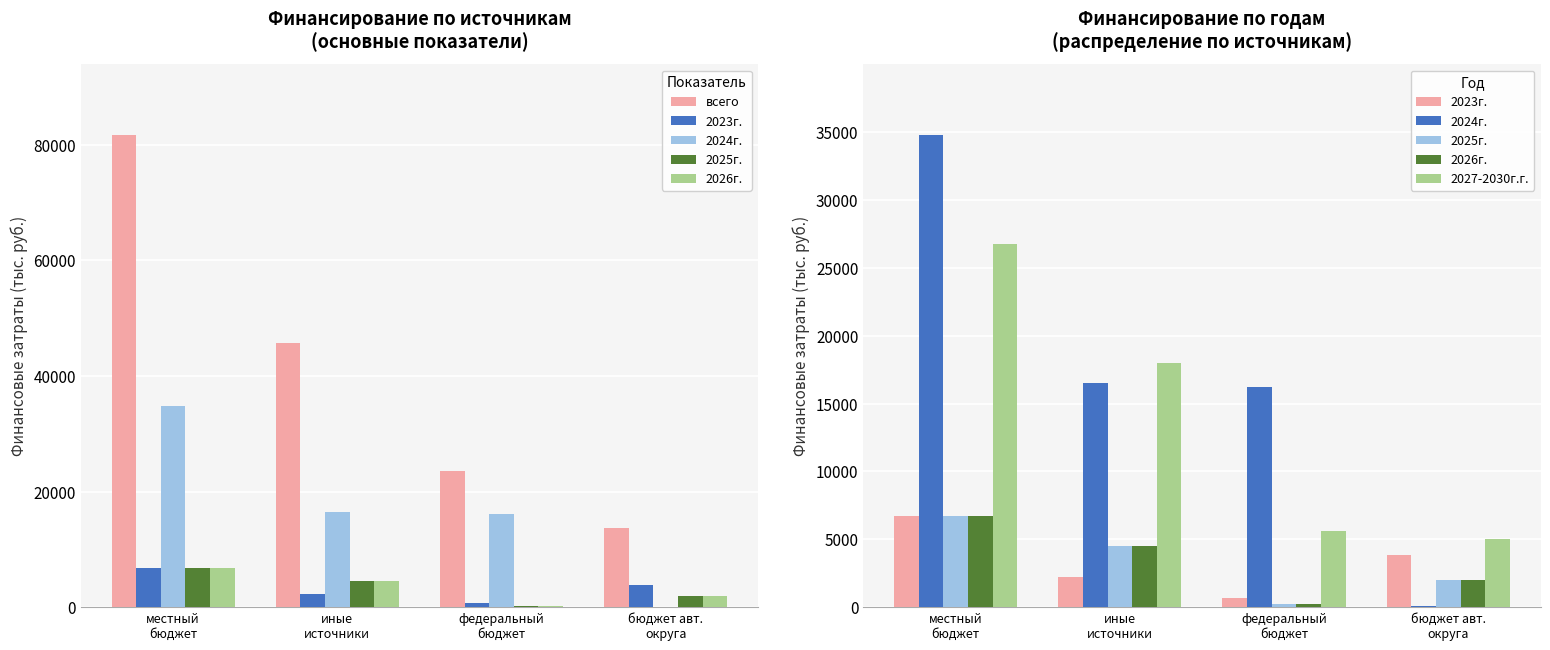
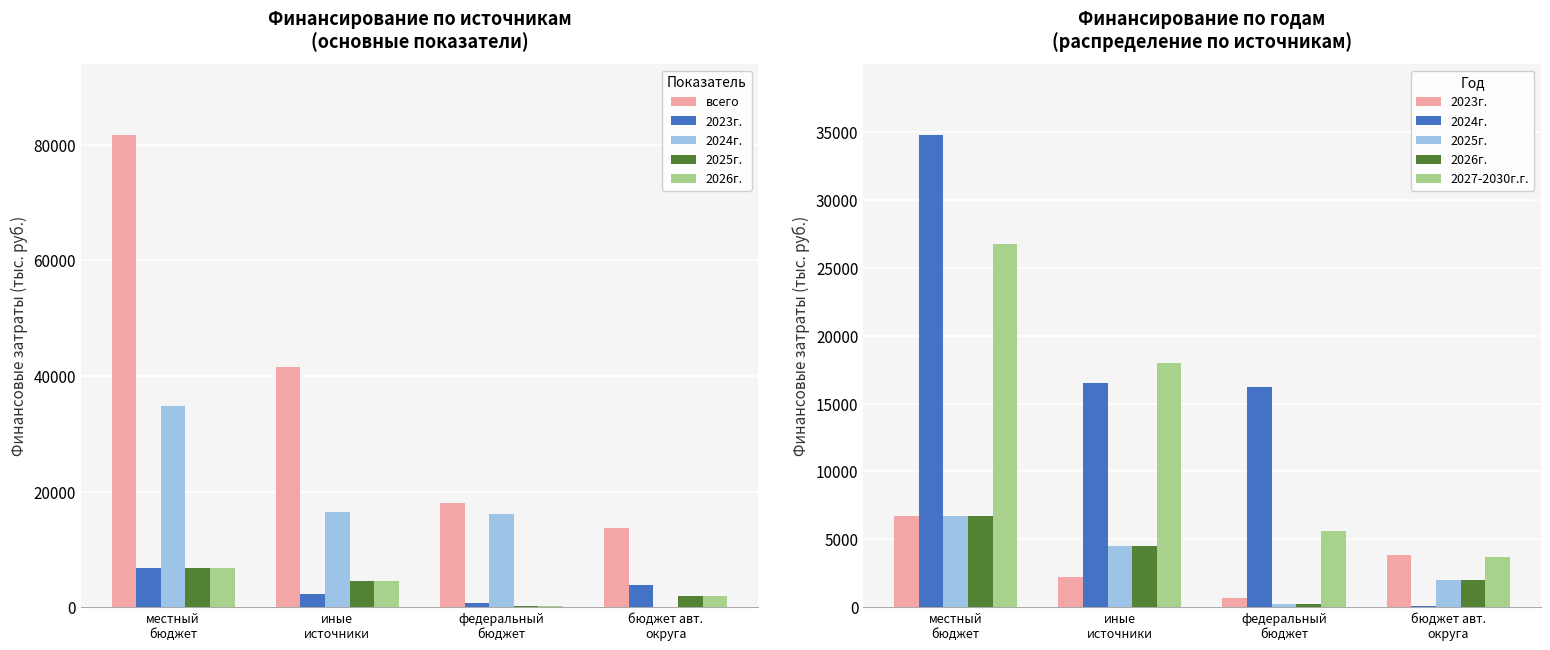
Финансирование по источникам (основные показатели), всего, иные источники: 46000 -> 42000
Финансирование по источникам (основные показатели), всего, федеральный бюджет: 24000 -> 18000
Финансирование по годам (распределение по источникам), 2027-2030г.г., бюджет авт. округа: 5000 -> 3700
